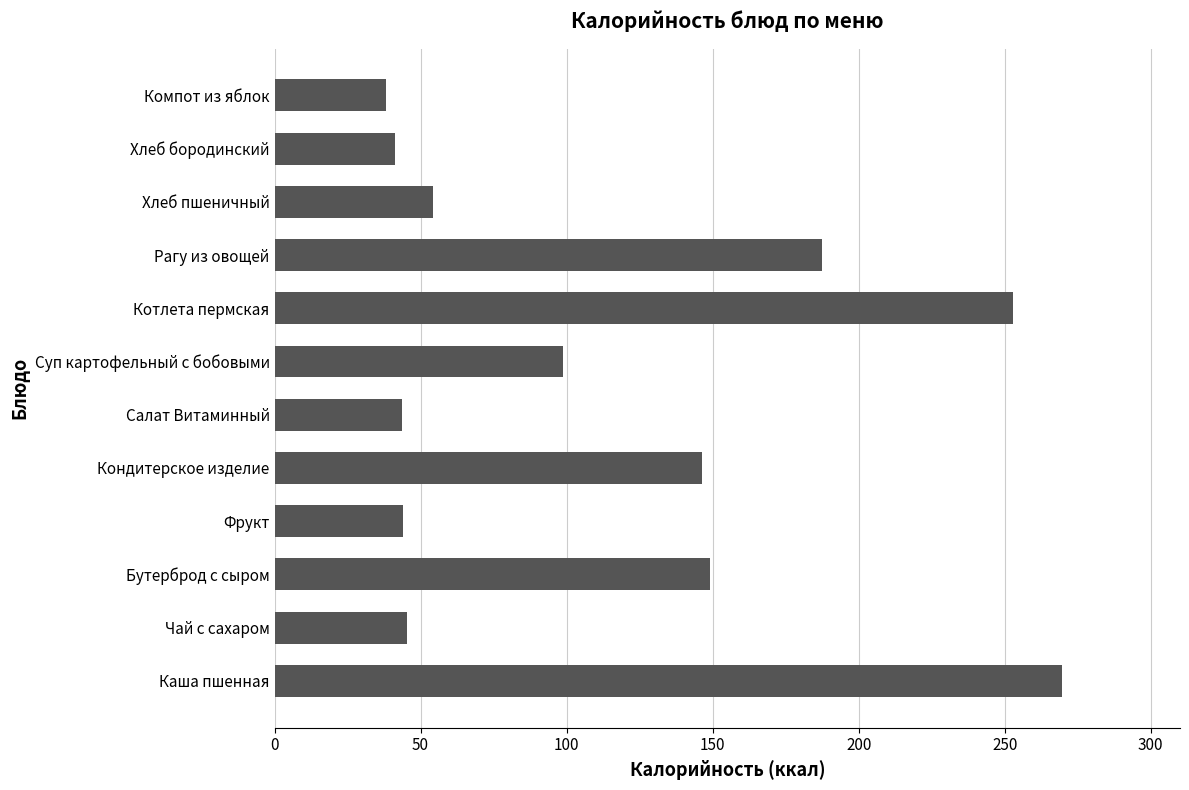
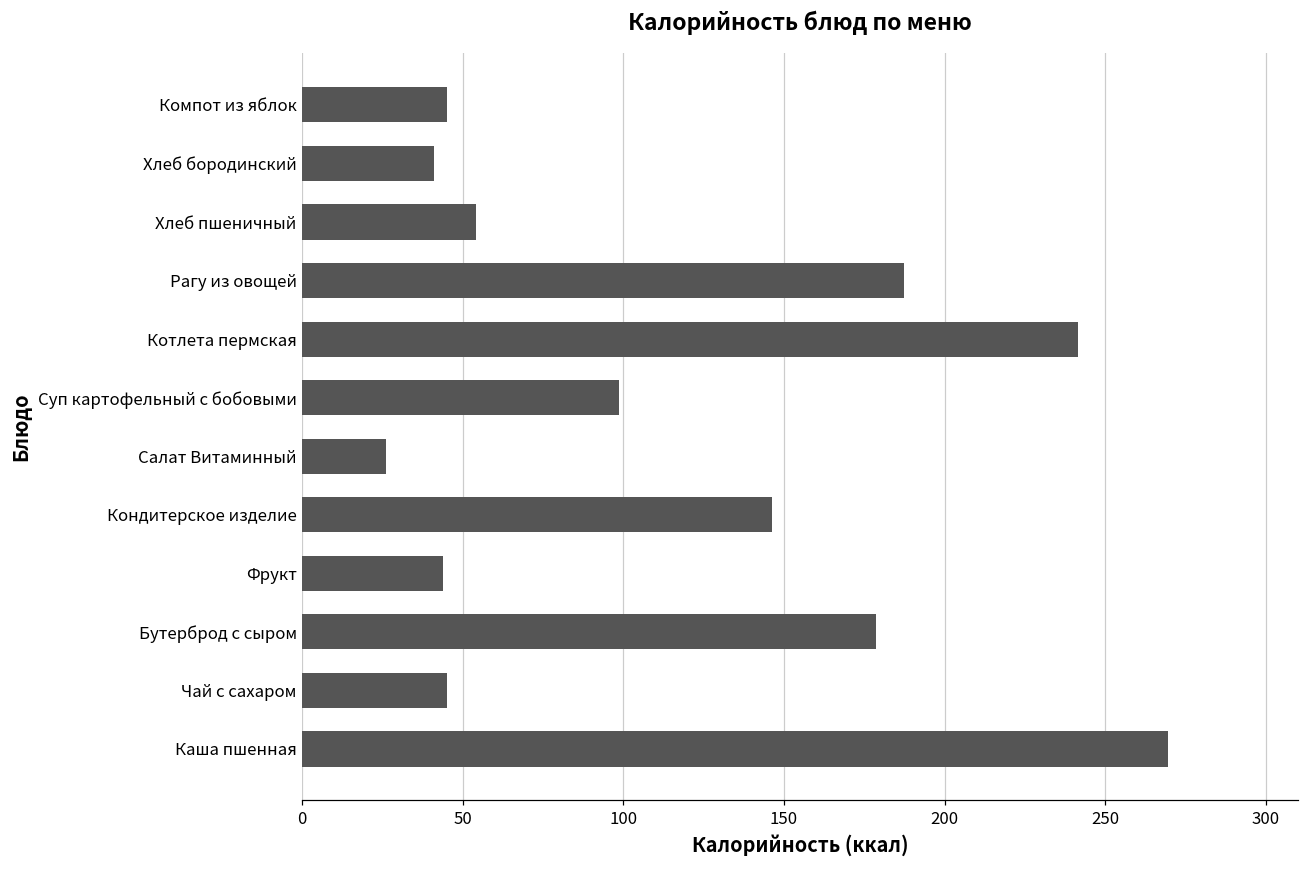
Компот из яблок: 38 -> 45
Котлета пермская: 253 -> 242
Салат Витаминный: 44 -> 26
Бутерброд с сыром: 149 -> 179
